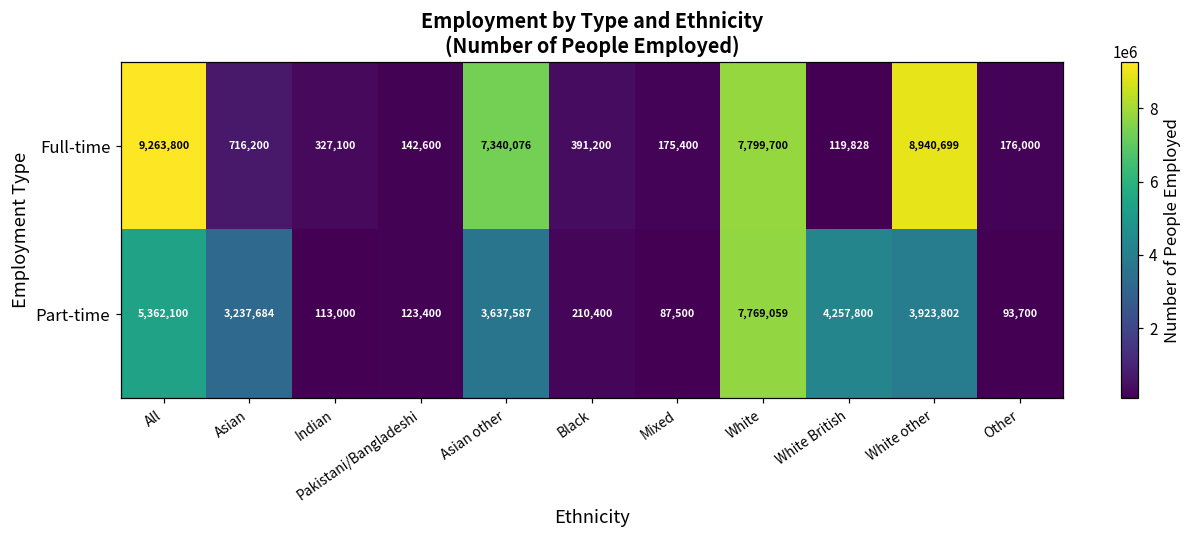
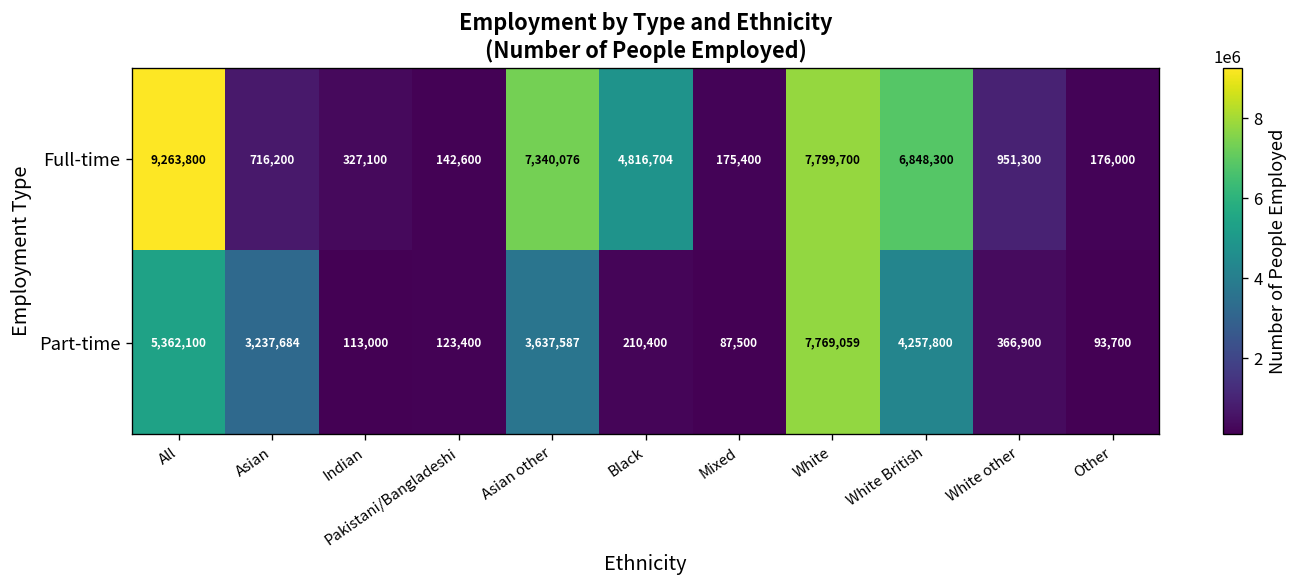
Full-time, Black: 391,200 -> 4,816,704
Full-time, White British: 119,828 -> 6,848,300
Full-time, White other: 8,940,699 -> 951,300
Part-time, White other: 3,923,802 -> 366,900
